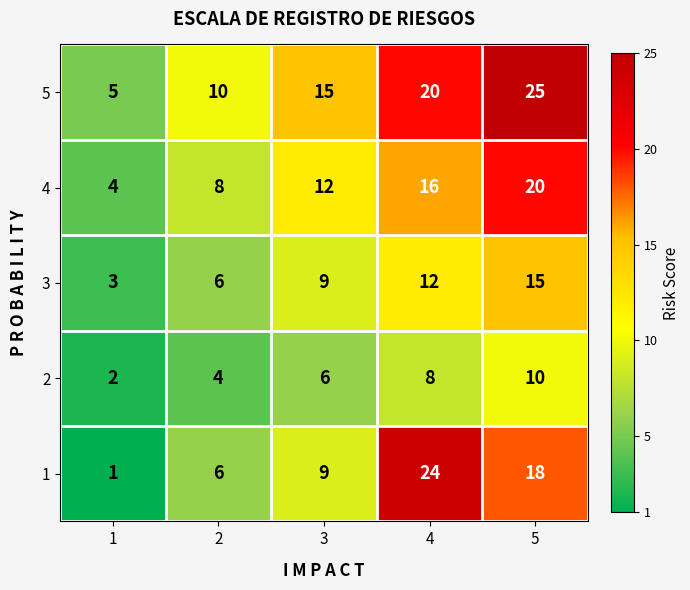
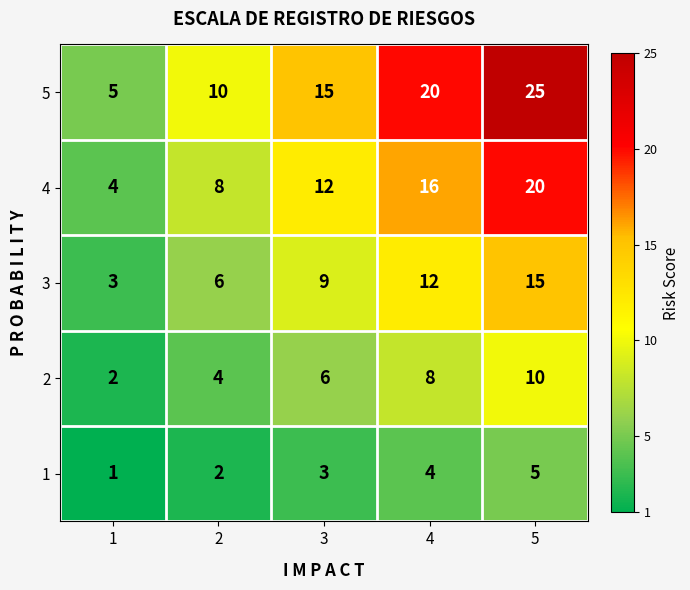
1, 2: 6 -> 2
1, 3: 9 -> 3
1, 4: 24 -> 4
1, 5: 18 -> 5
